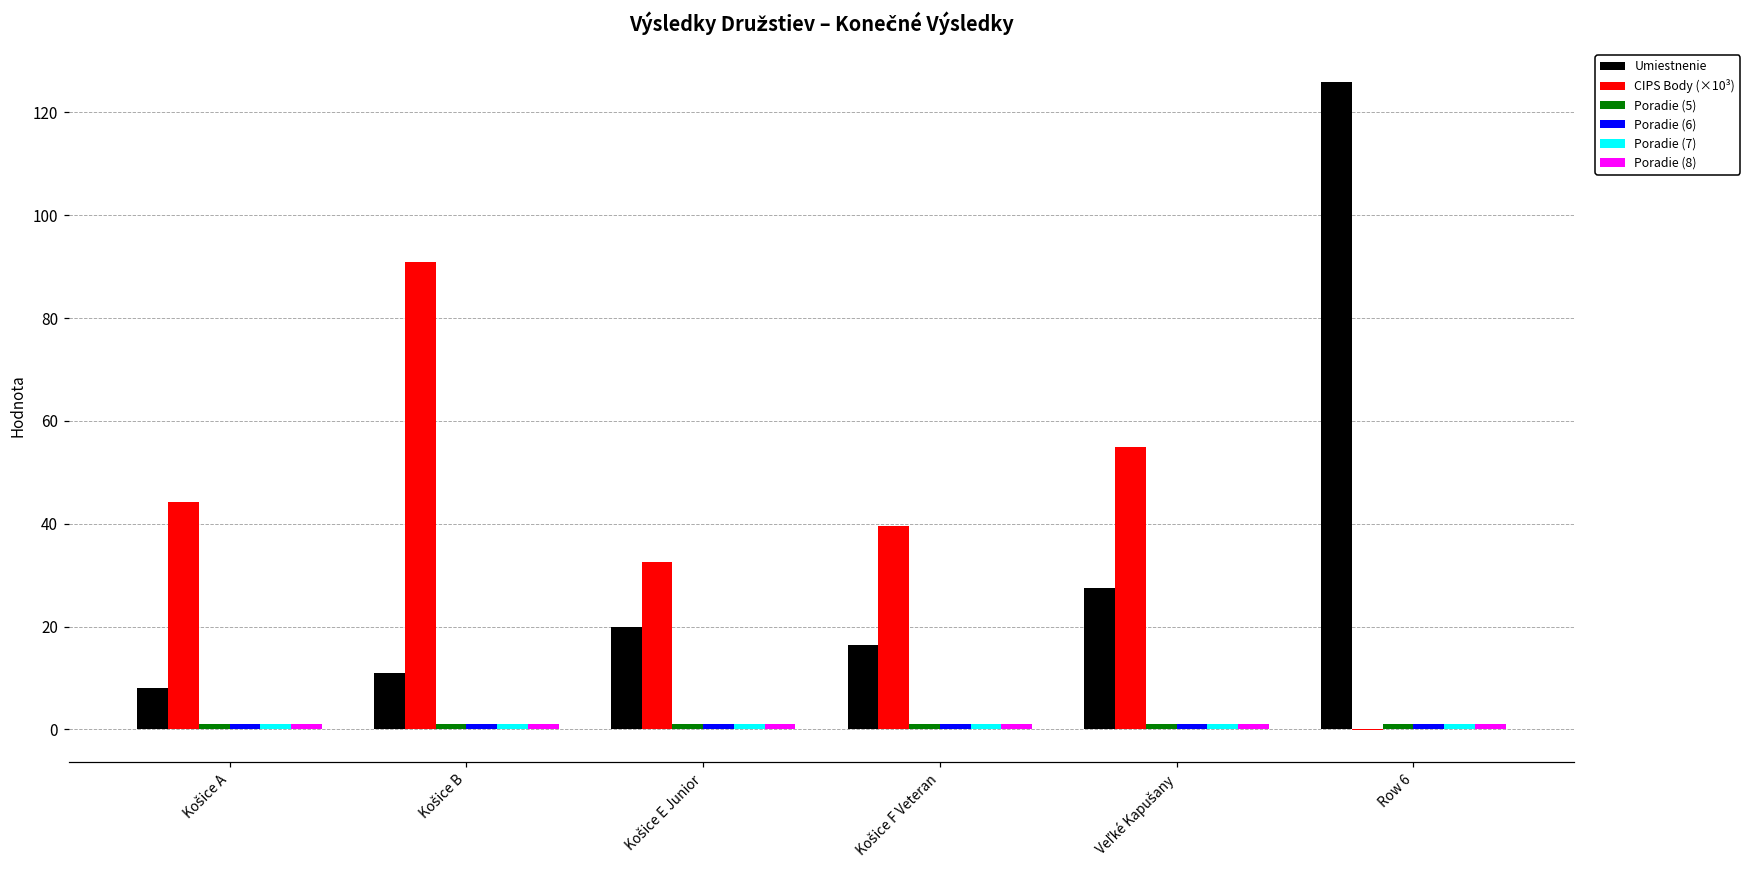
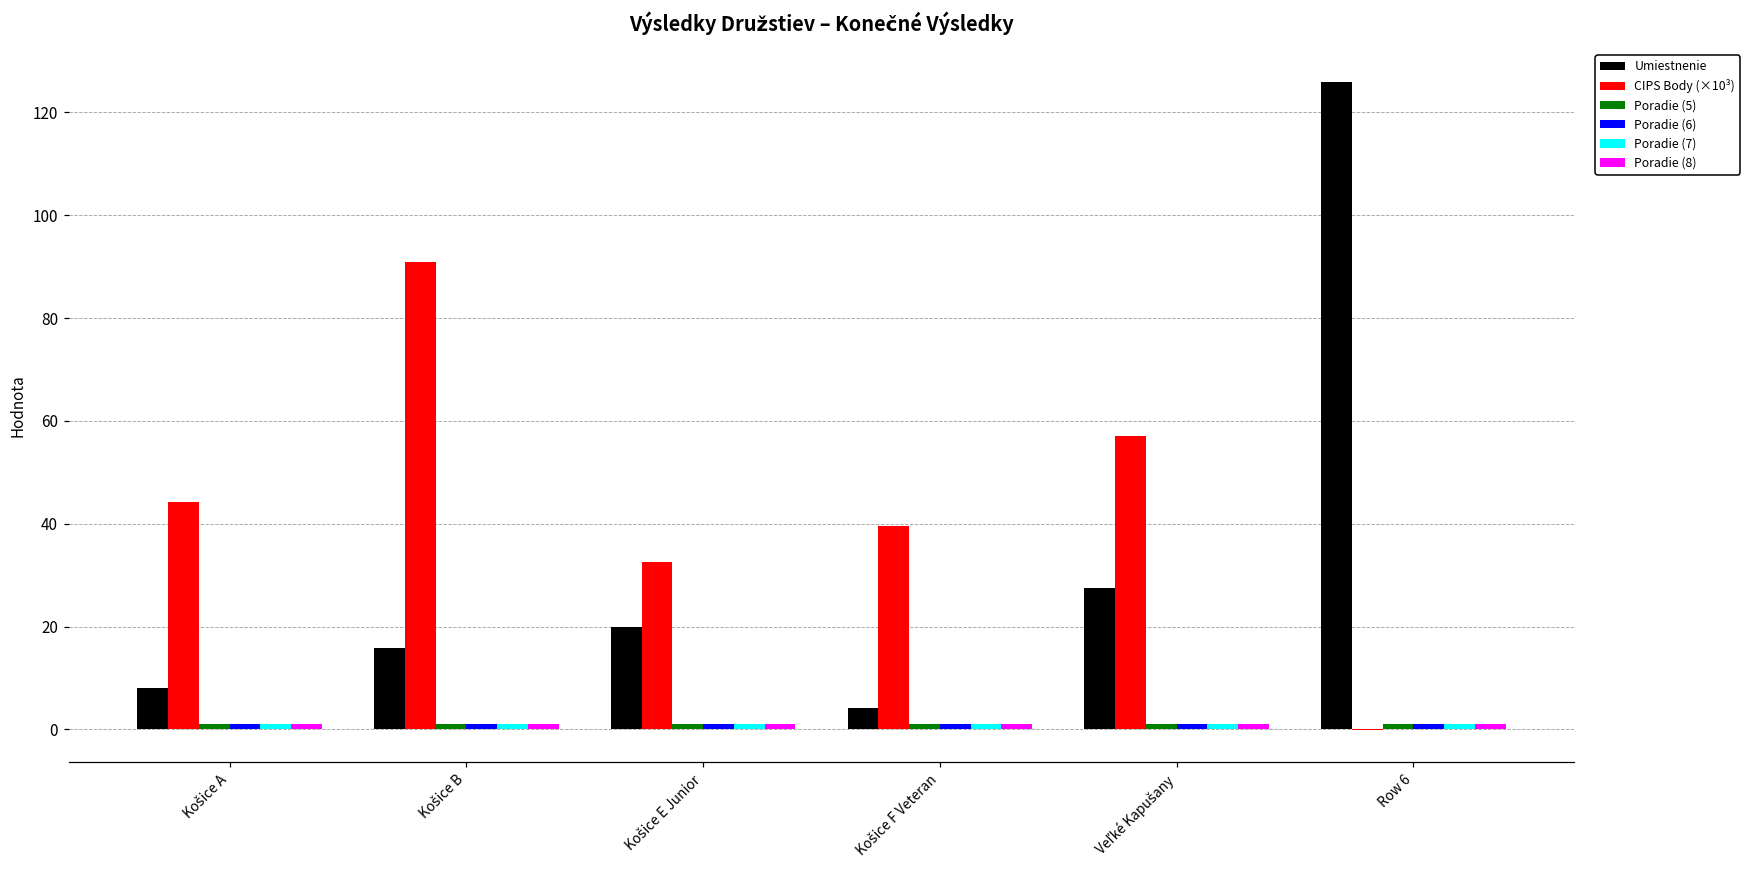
Umiestnenie, Košice B: 11 -> 16
Umiestnenie, Košice F Veteran: 17 -> 4
CIPS Body (×10³), Veľké Kapušany: 55 -> 57
